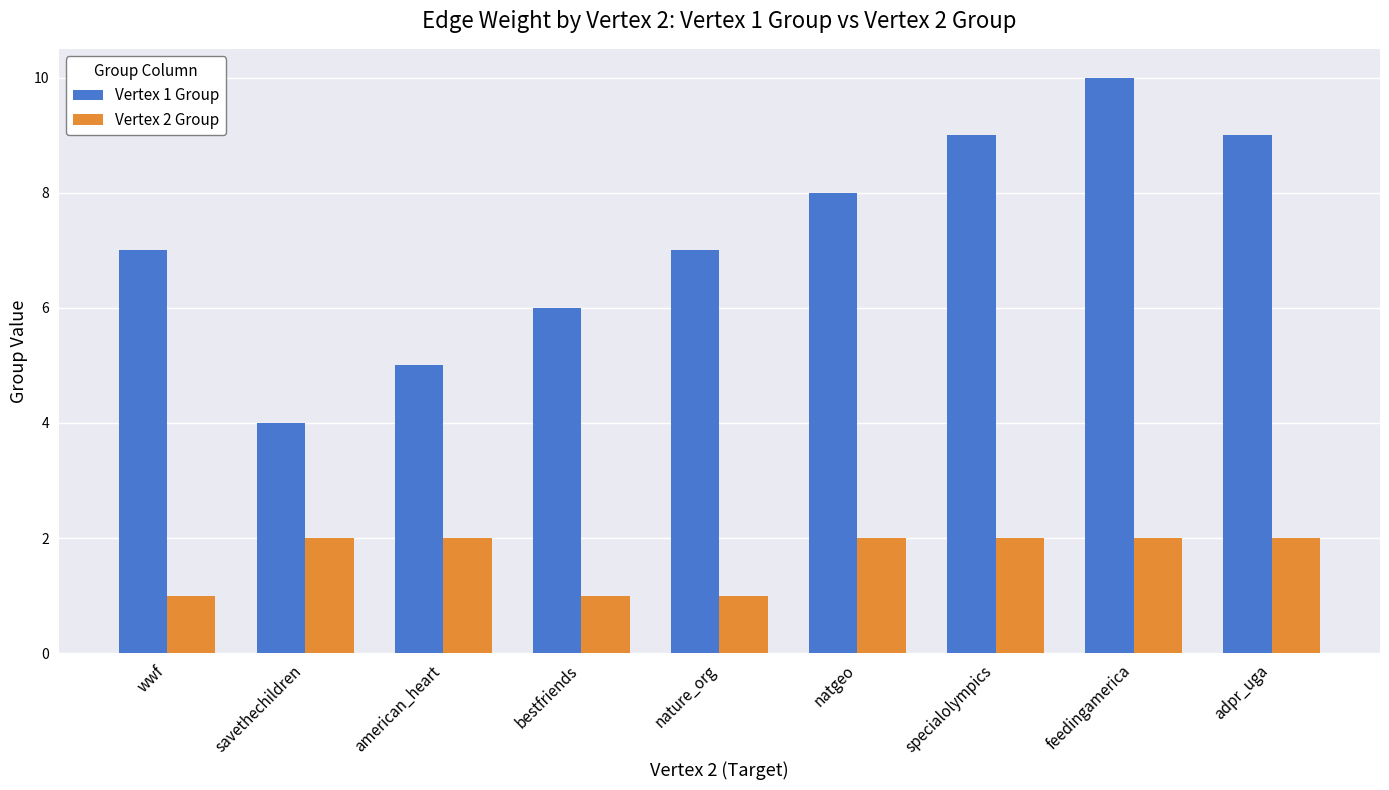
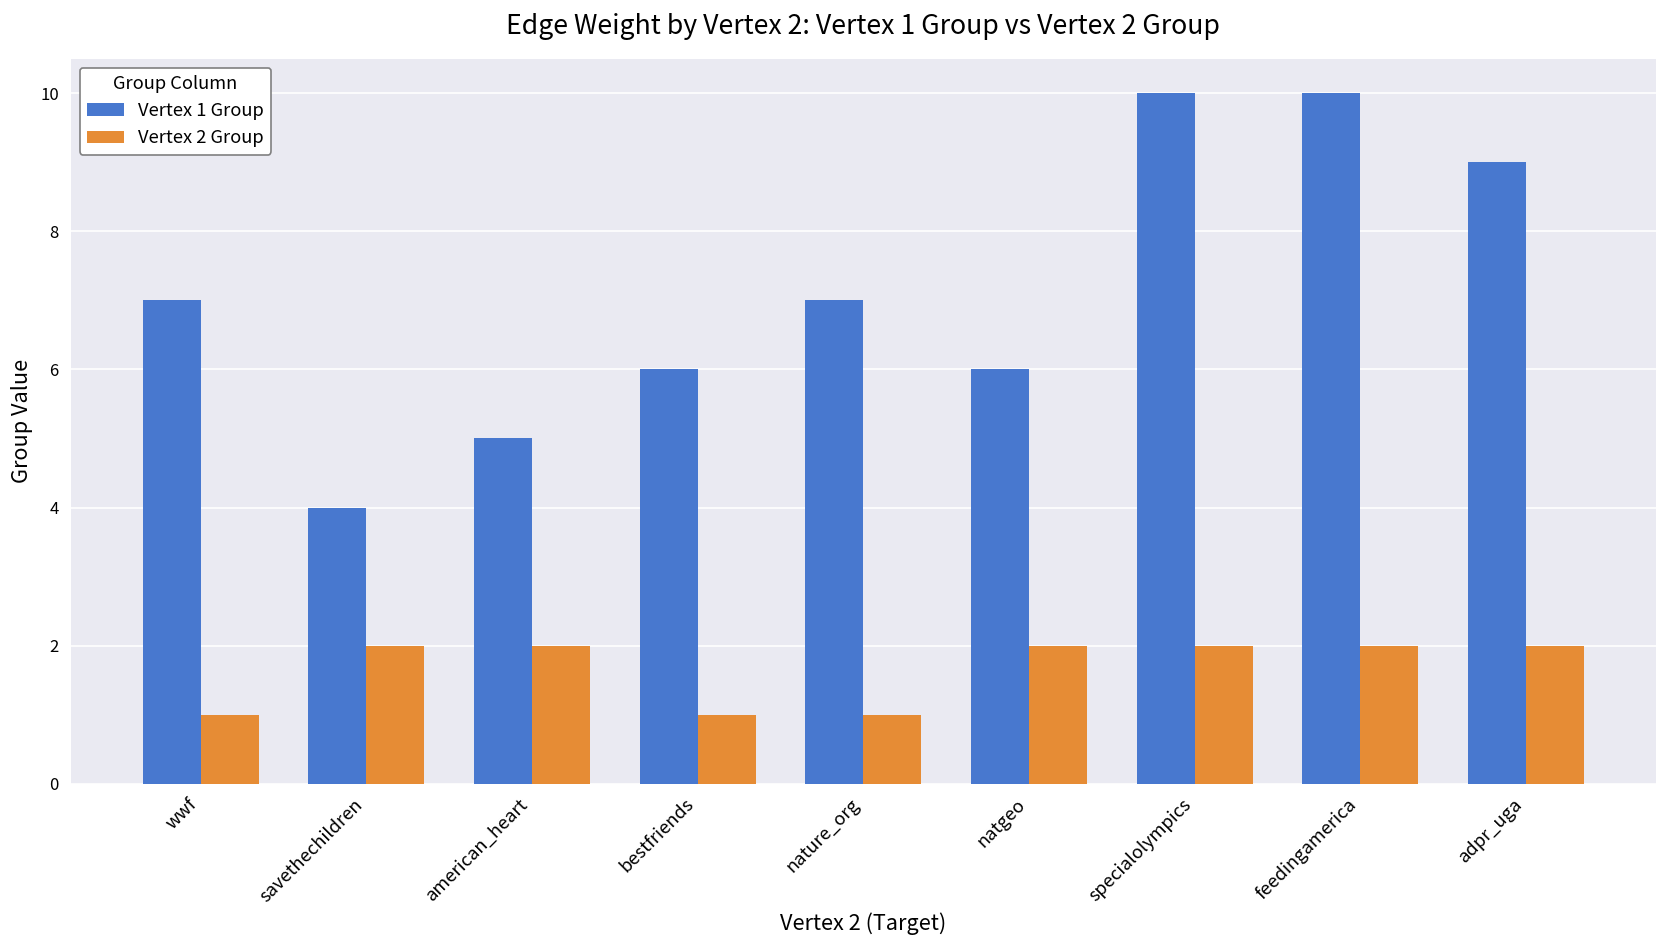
Vertex 1 Group, natgeo: 8 -> 6
Vertex 1 Group, specialolympics: 9 -> 10
